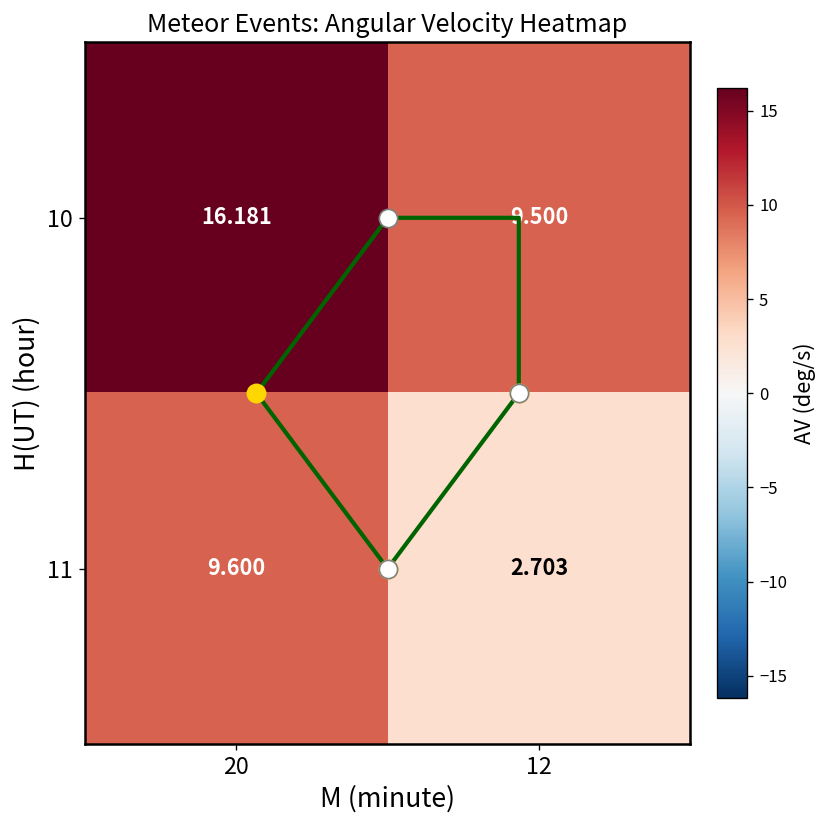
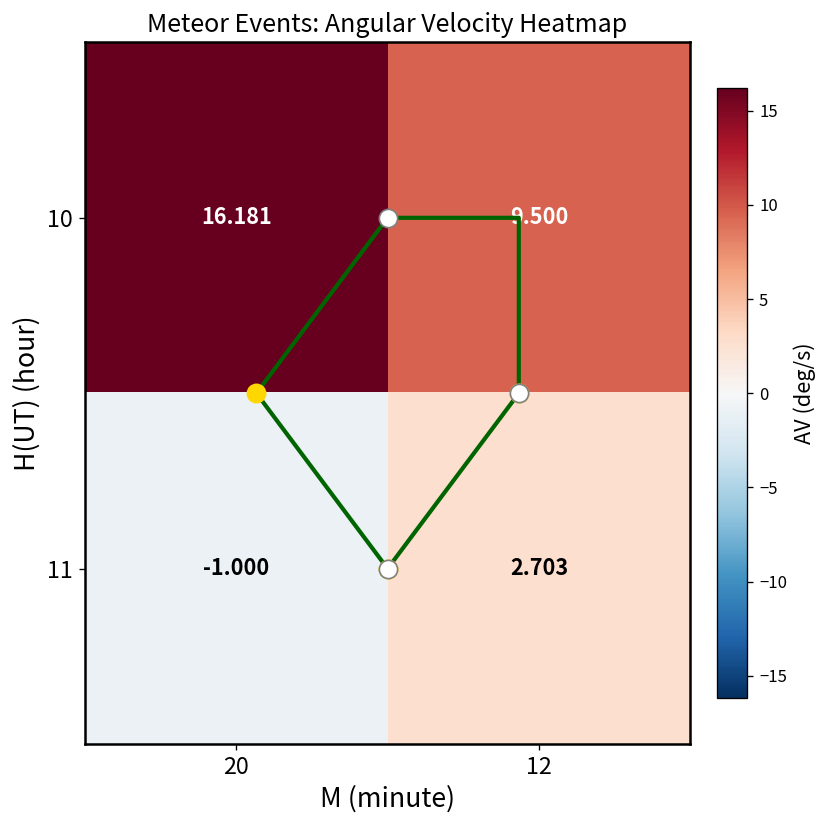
11, 20: 9.600 -> -1.000
